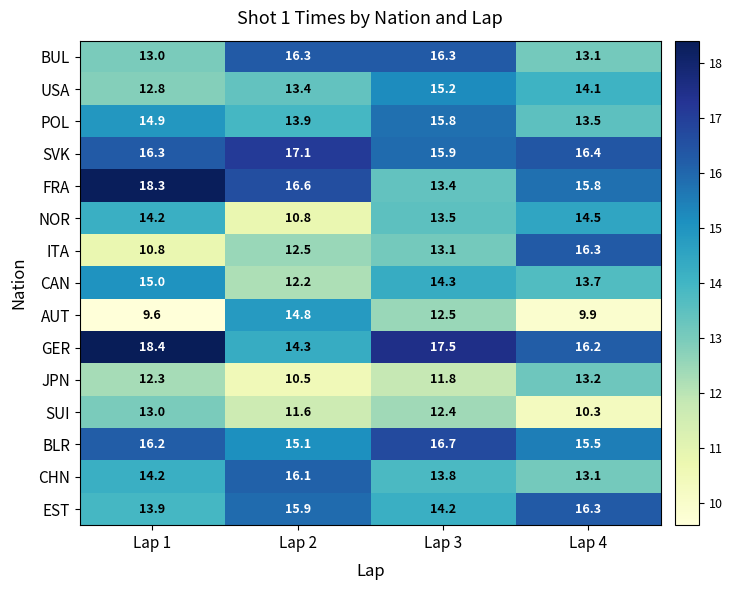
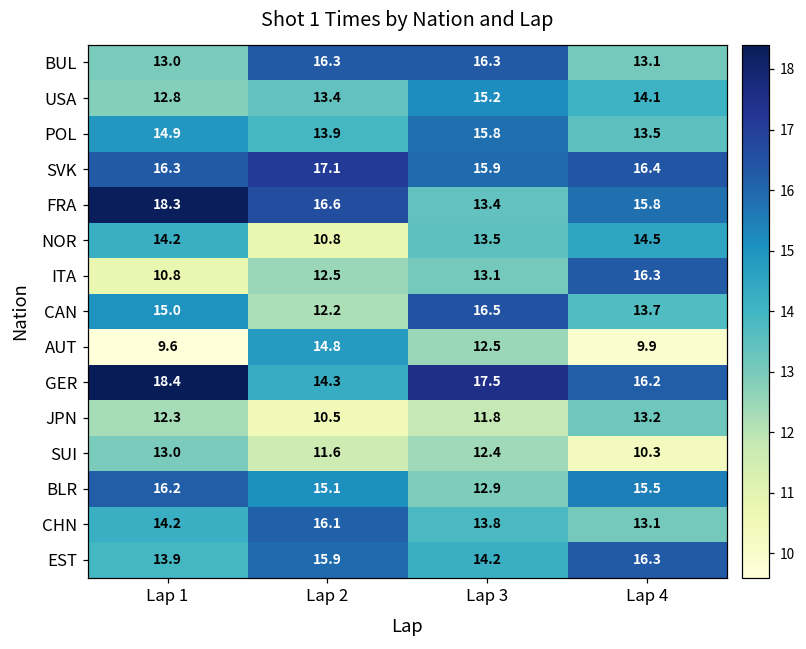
CAN, Lap 3: 14.3 -> 16.5
BLR, Lap 3: 16.7 -> 12.9
